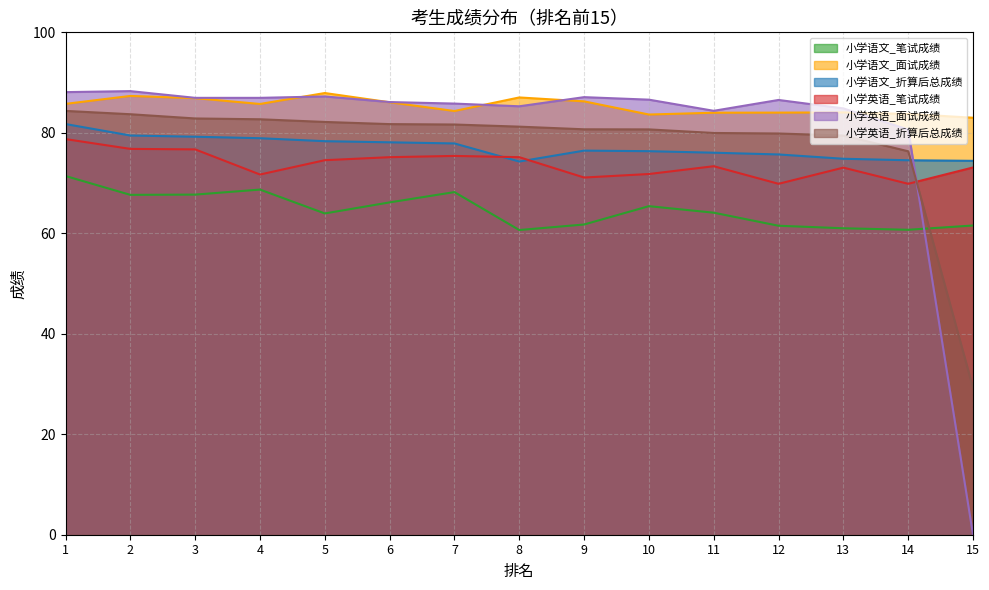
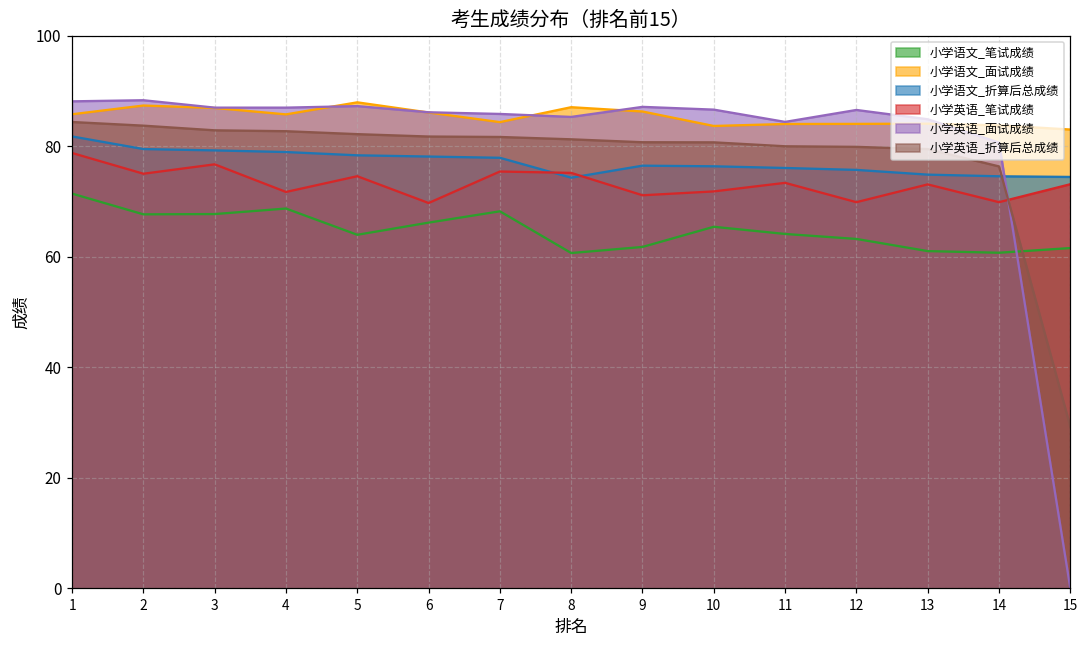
小学英语_笔试成绩, 2: 77 -> 75
小学英语_笔试成绩, 6: 75 -> 70
小学语文_笔试成绩, 12: 62 -> 63
